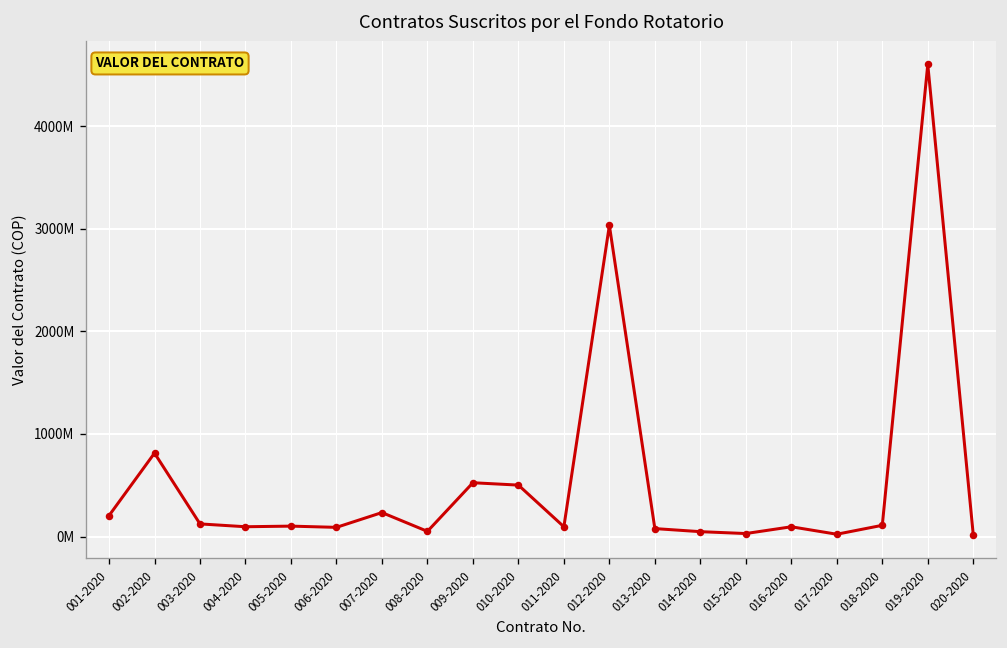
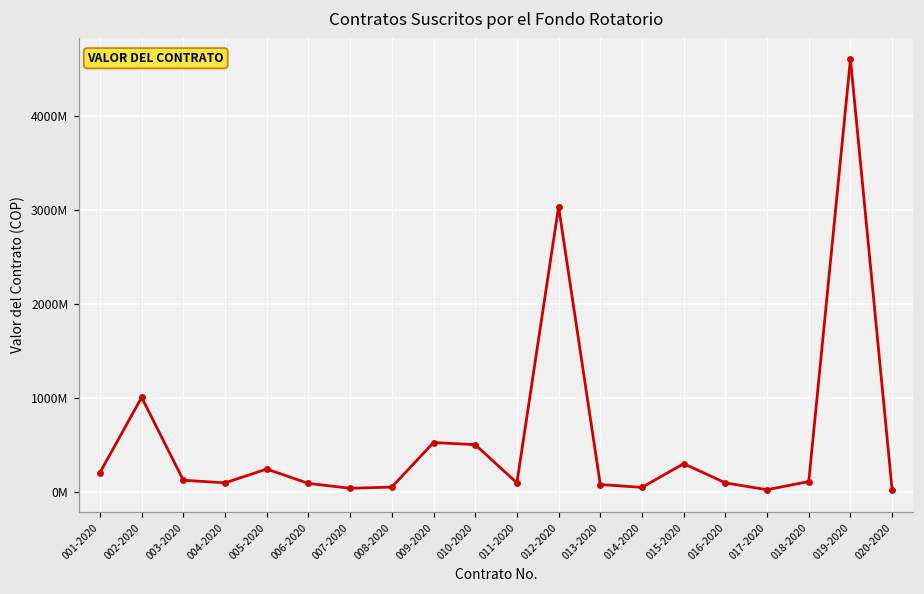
002-2020: 800000000 -> 1000000000
005-2020: 100000000 -> 200000000
007-2020: 200000000 -> 0
015-2020: 0 -> 300000000
